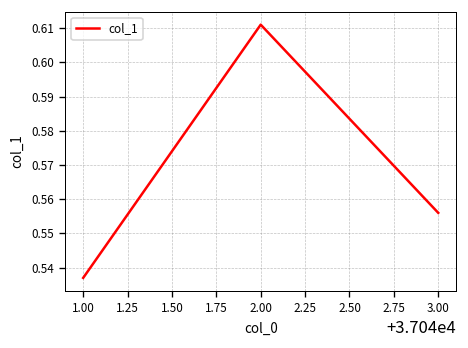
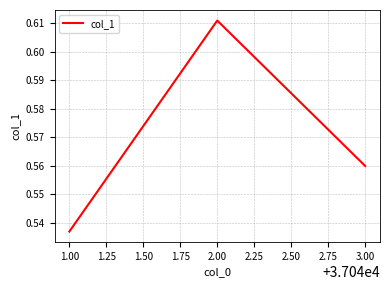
3.00: 0.556 -> 0.560
